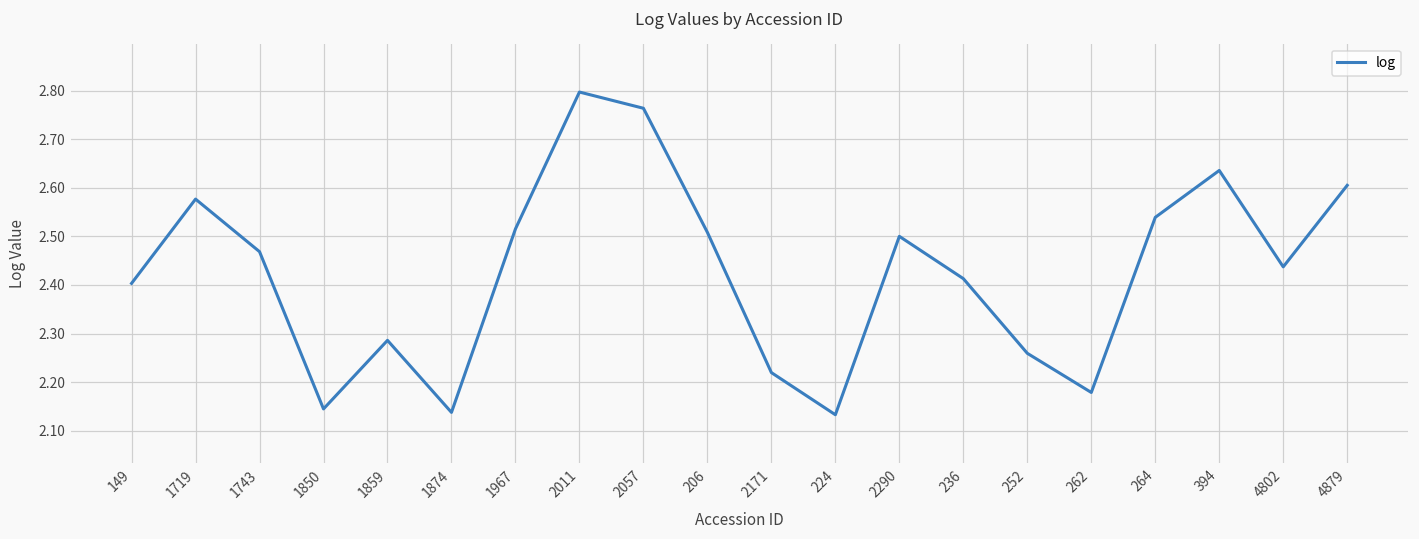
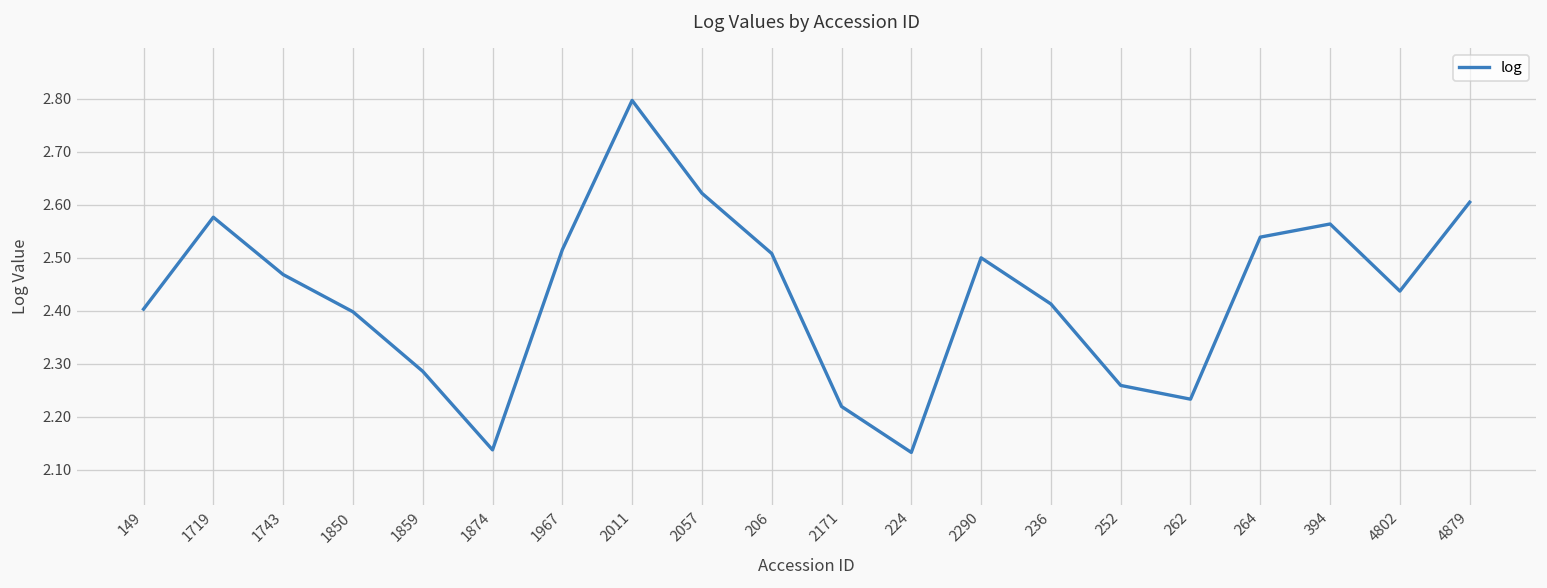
1850: 2.14 -> 2.40
2057: 2.76 -> 2.62
262: 2.18 -> 2.23
394: 2.64 -> 2.56
